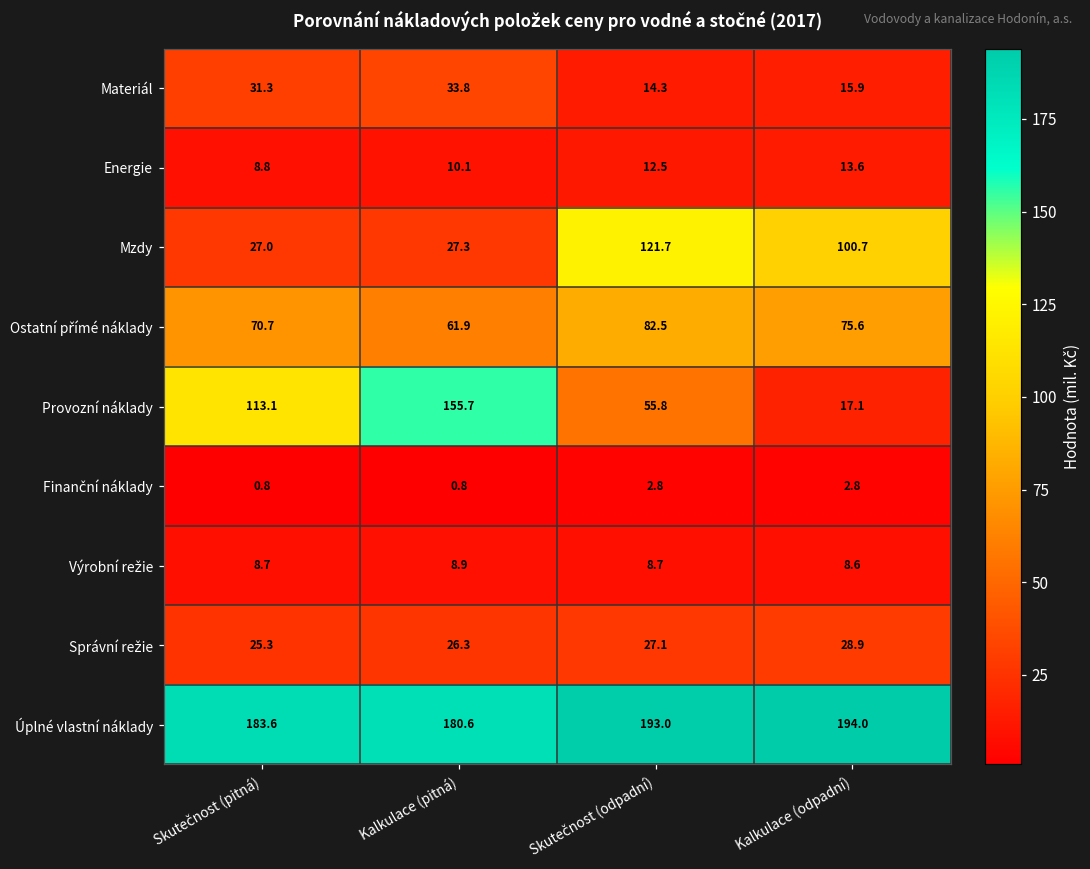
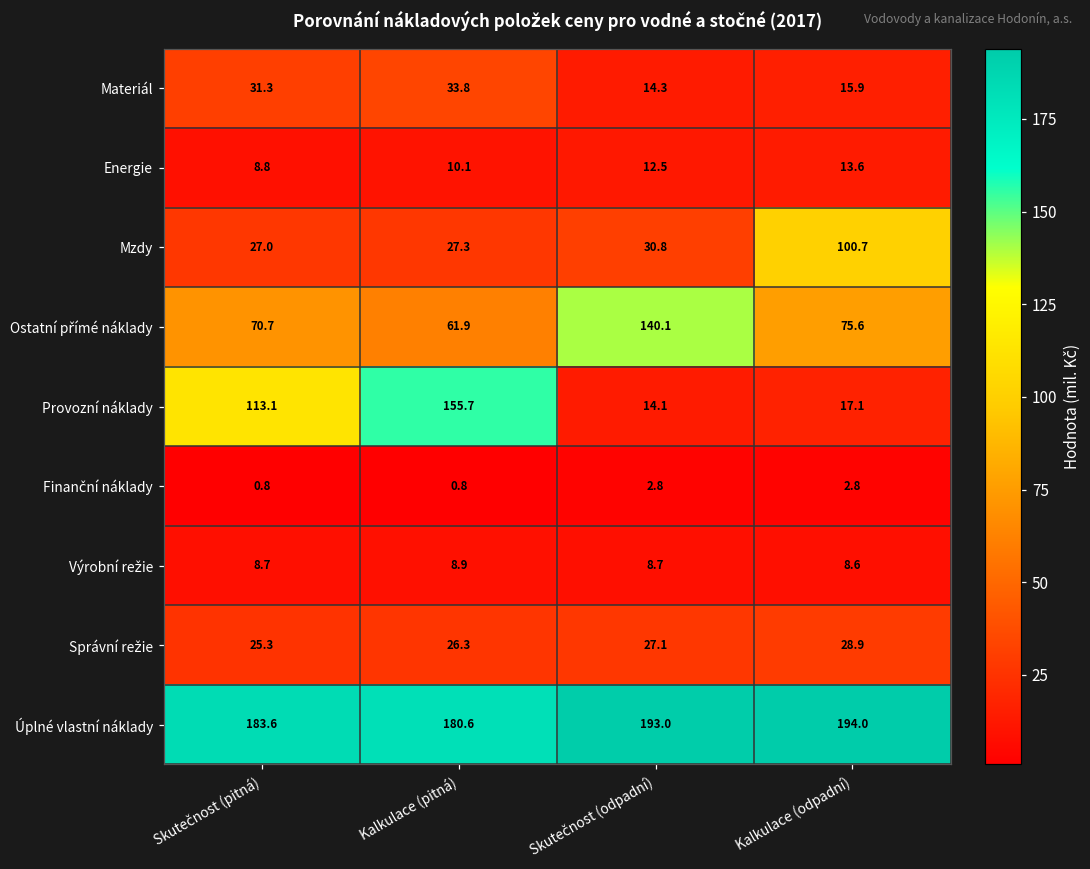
Mzdy, Skutečnost (odpadní): 121.7 -> 30.8
Ostatní přímé náklady, Skutečnost (odpadní): 82.5 -> 140.1
Provozní náklady, Skutečnost (odpadní): 55.8 -> 14.1
